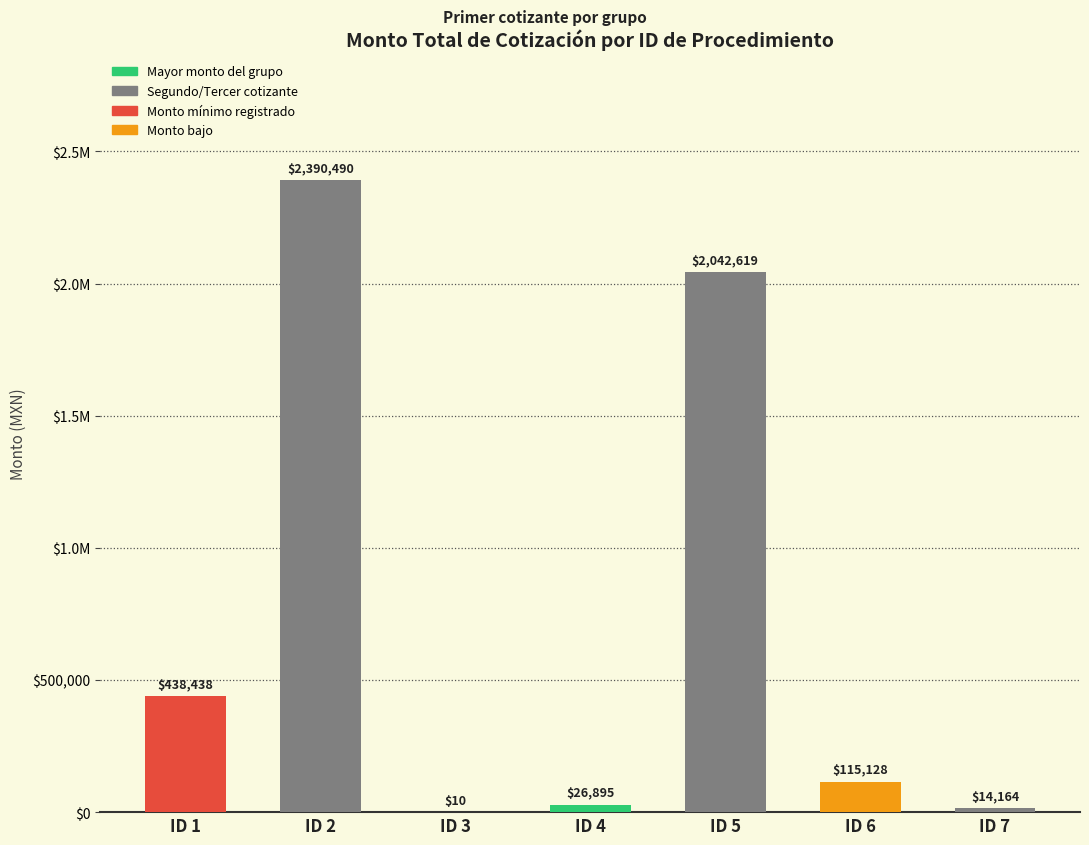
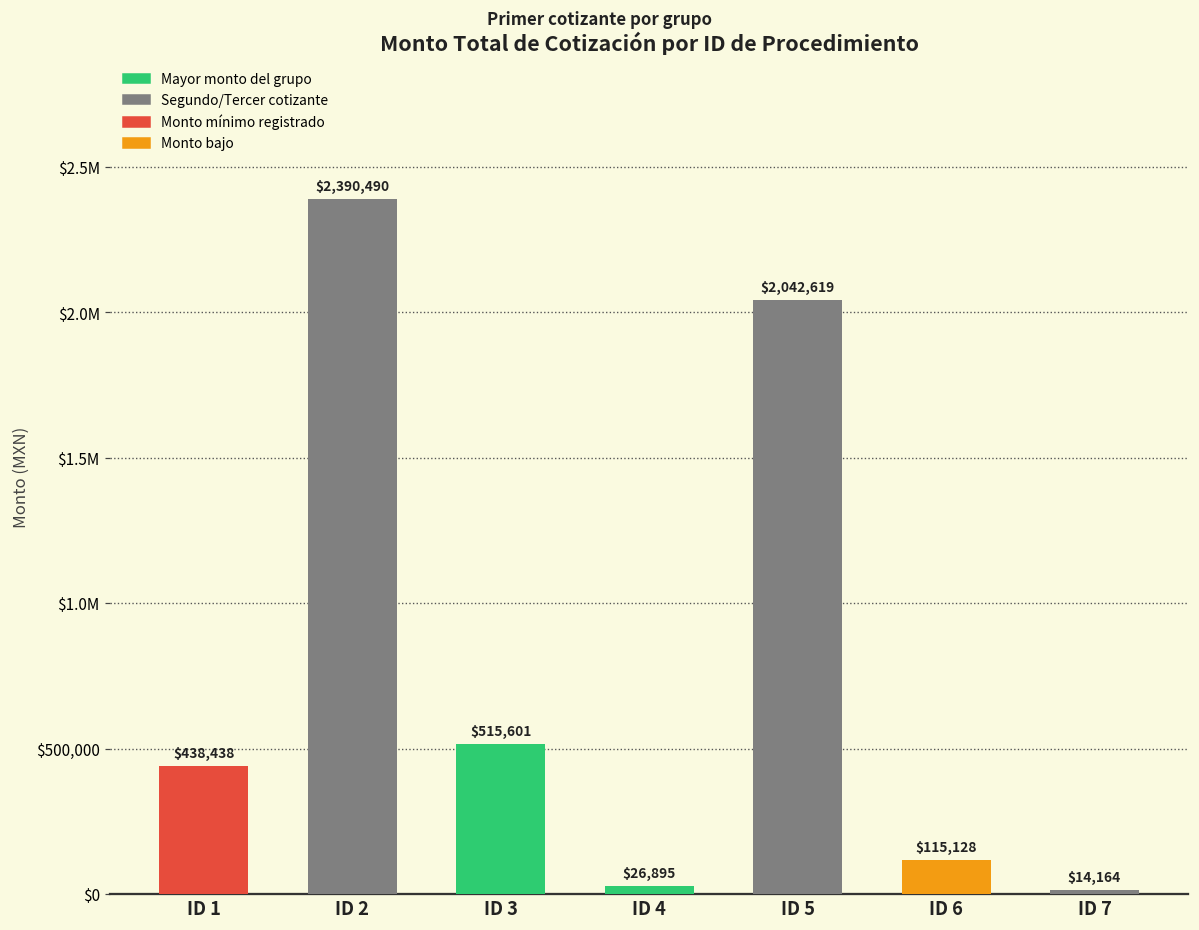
ID 3: $10 -> $515,601
